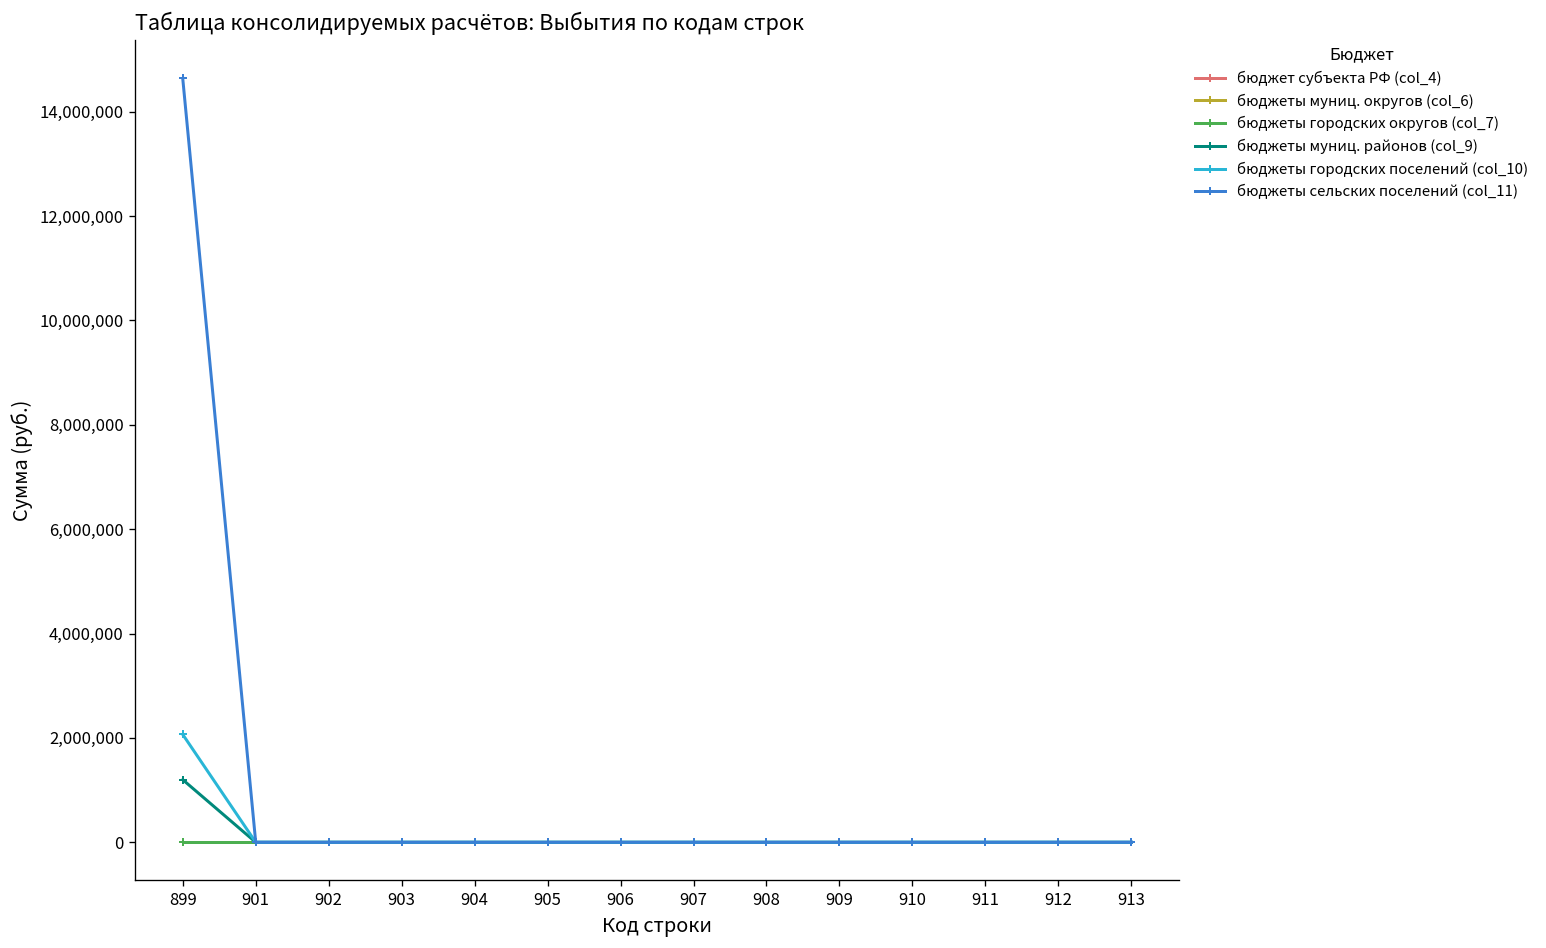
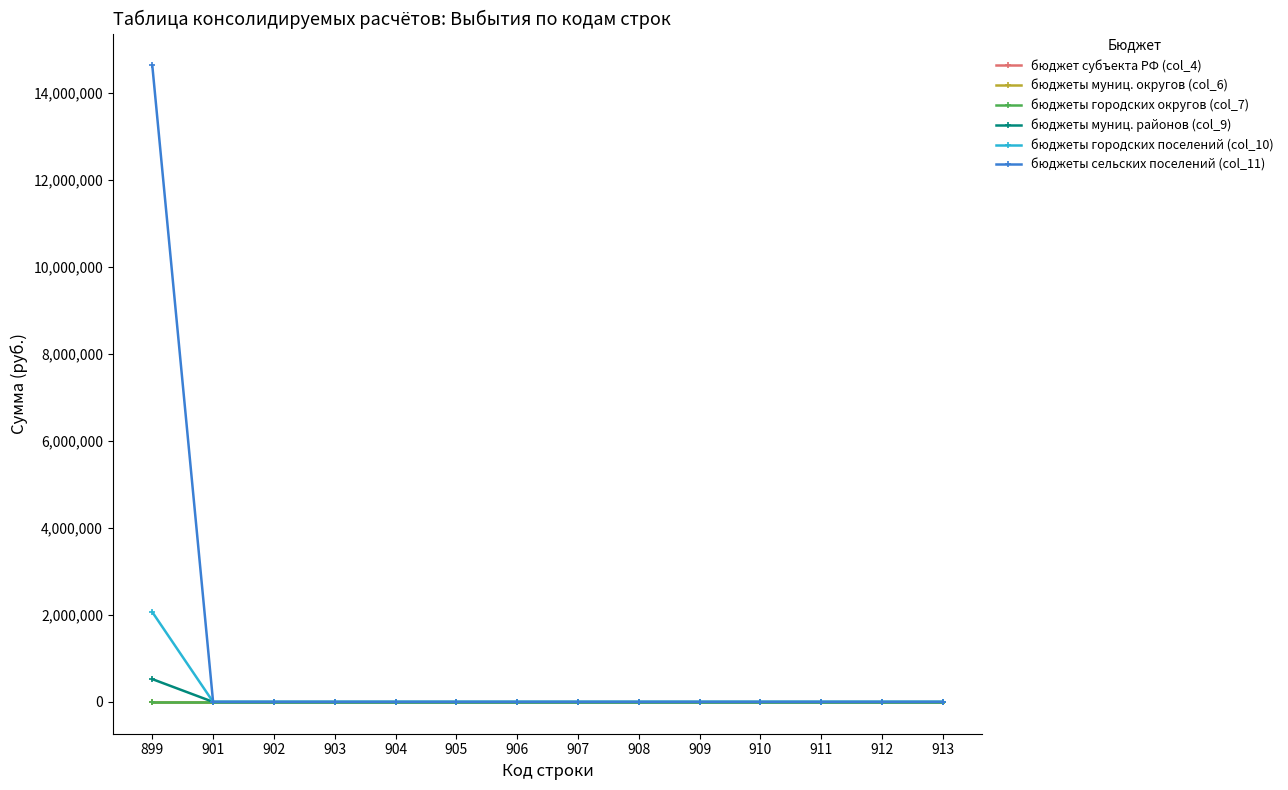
бюджеты муниц. районов (col_9), 899: 1,200,000 -> 500,000
